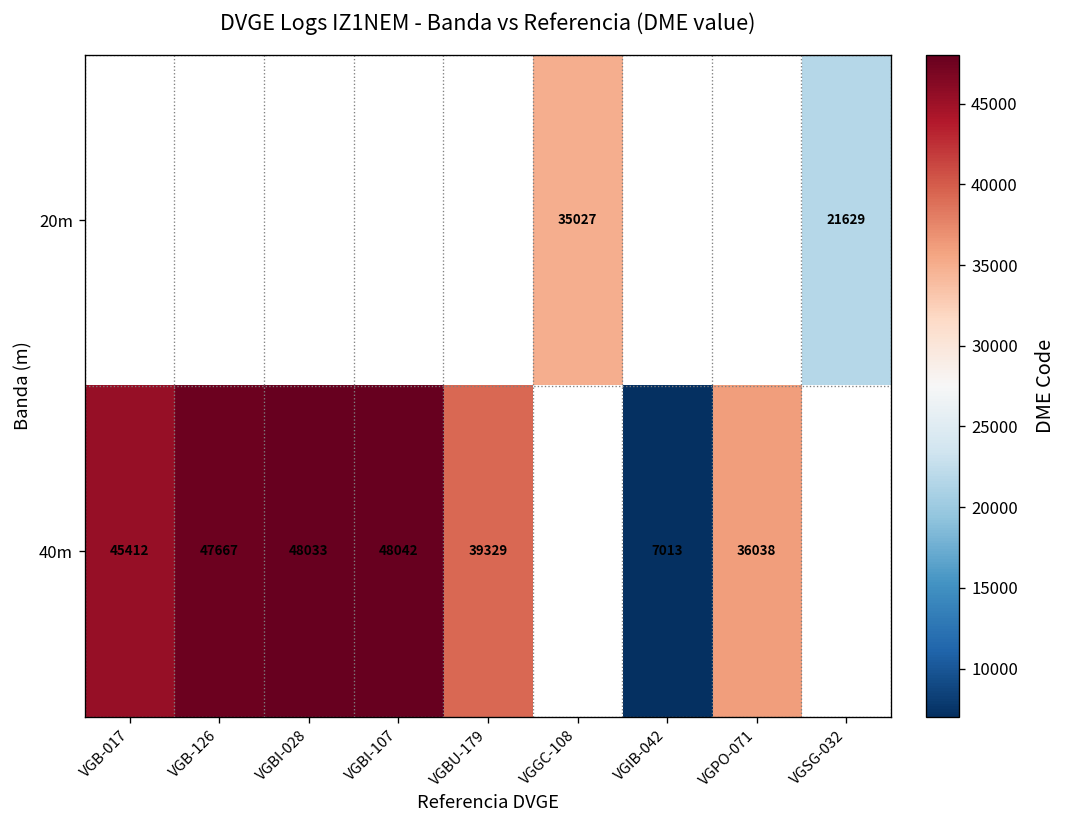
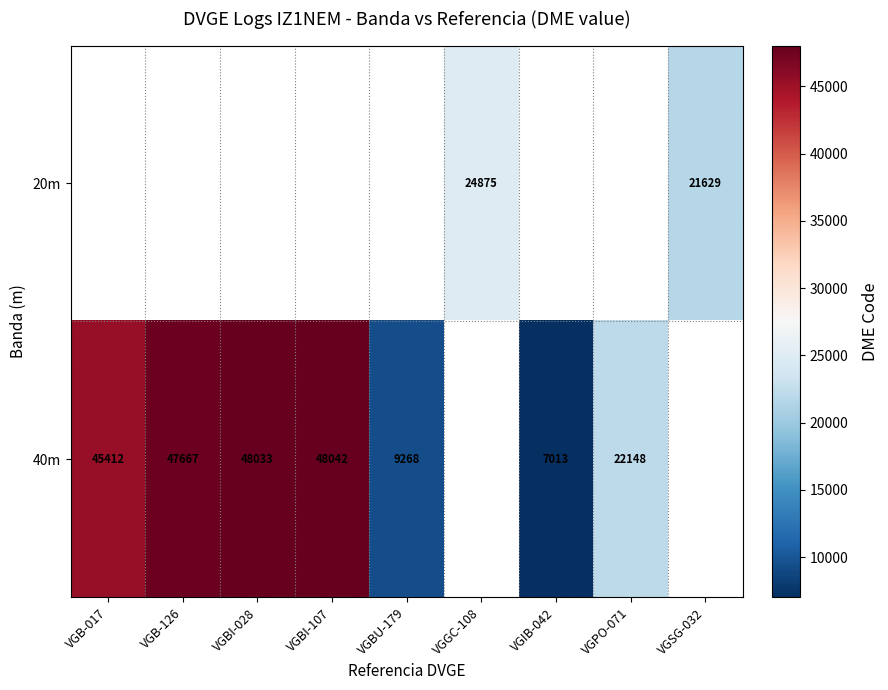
20m, VGGC-108: 35027 -> 24875
40m, VGBU-179: 39329 -> 9268
40m, VGPO-071: 36038 -> 22148
